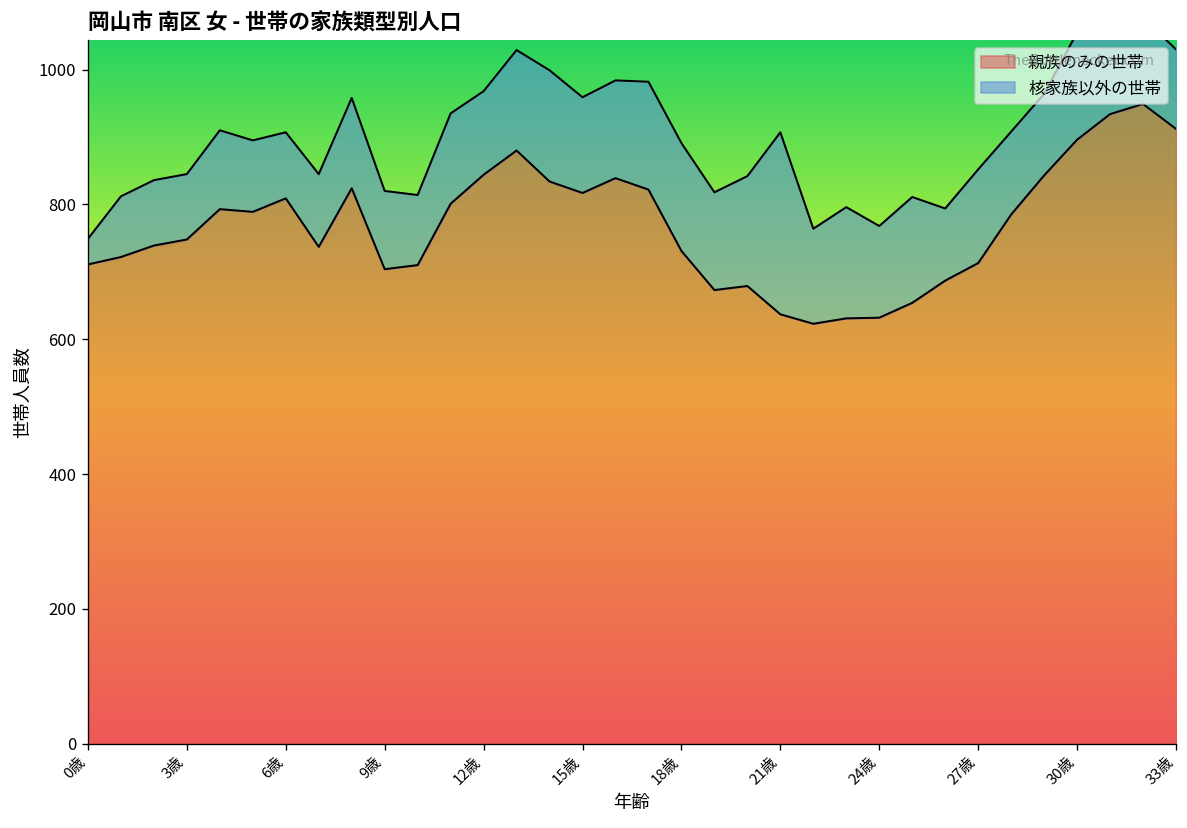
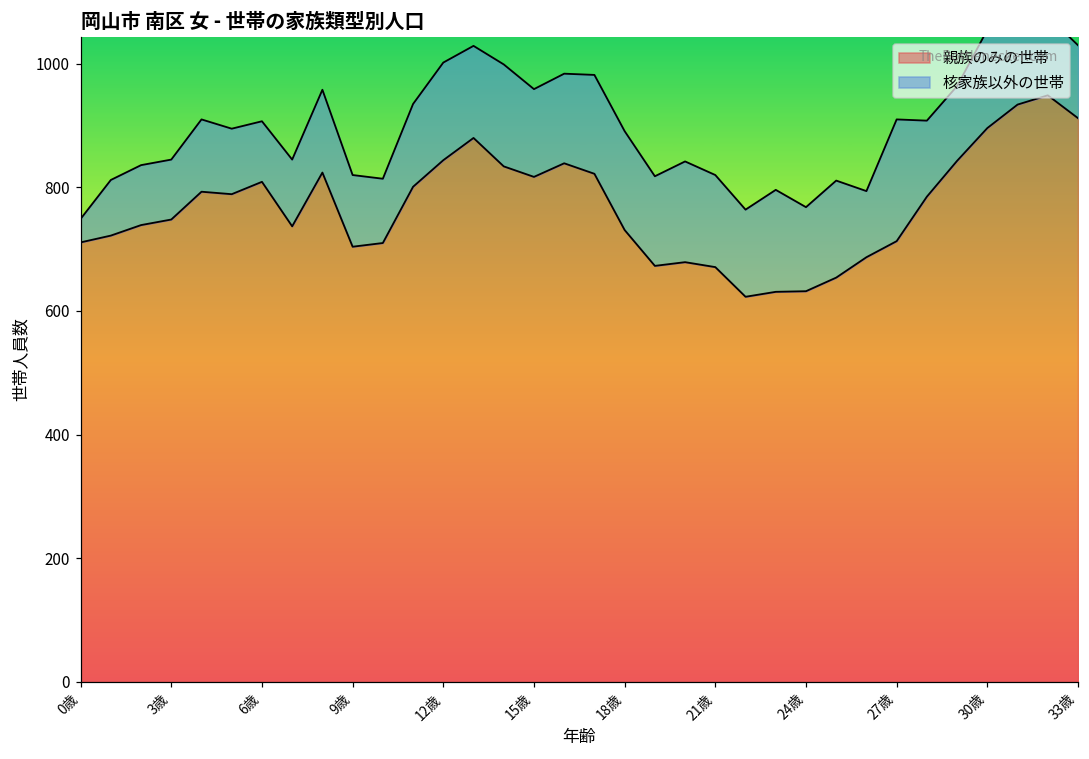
核家族以外の世帯, 12歳: 120 -> 160
親族のみの世帯, 21歳: 640 -> 670
核家族以外の世帯, 21歳: 270 -> 150
核家族以外の世帯, 27歳: 140 -> 200
